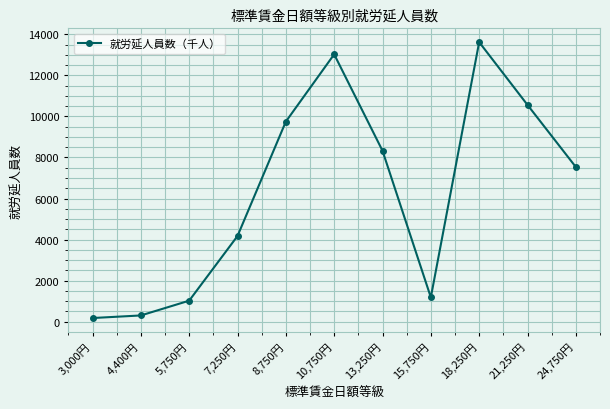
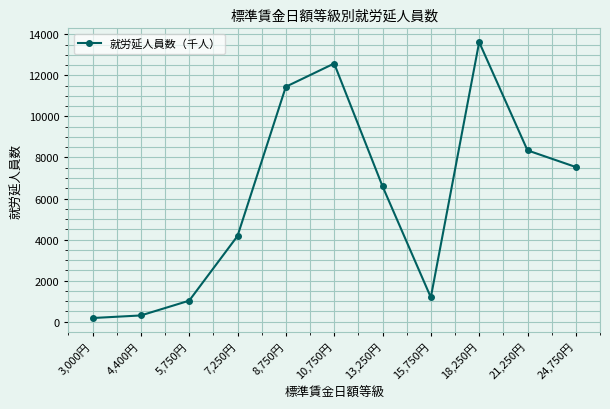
8,750円: 9700 -> 11400
10,750円: 13000 -> 12600
13,250円: 8300 -> 6600
21,250円: 10600 -> 8300
